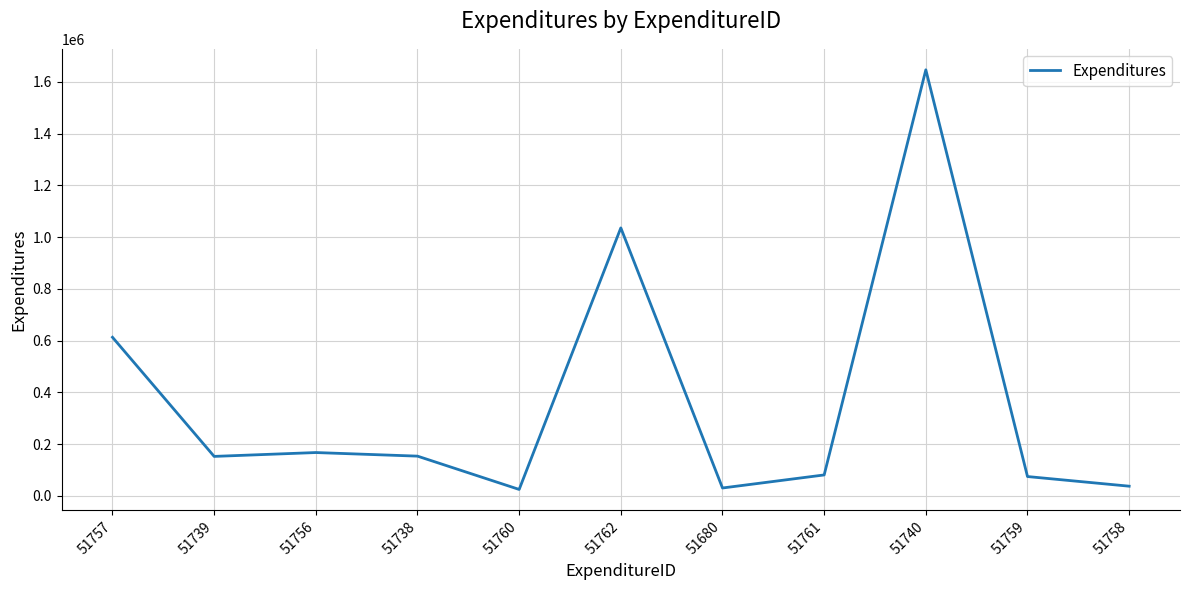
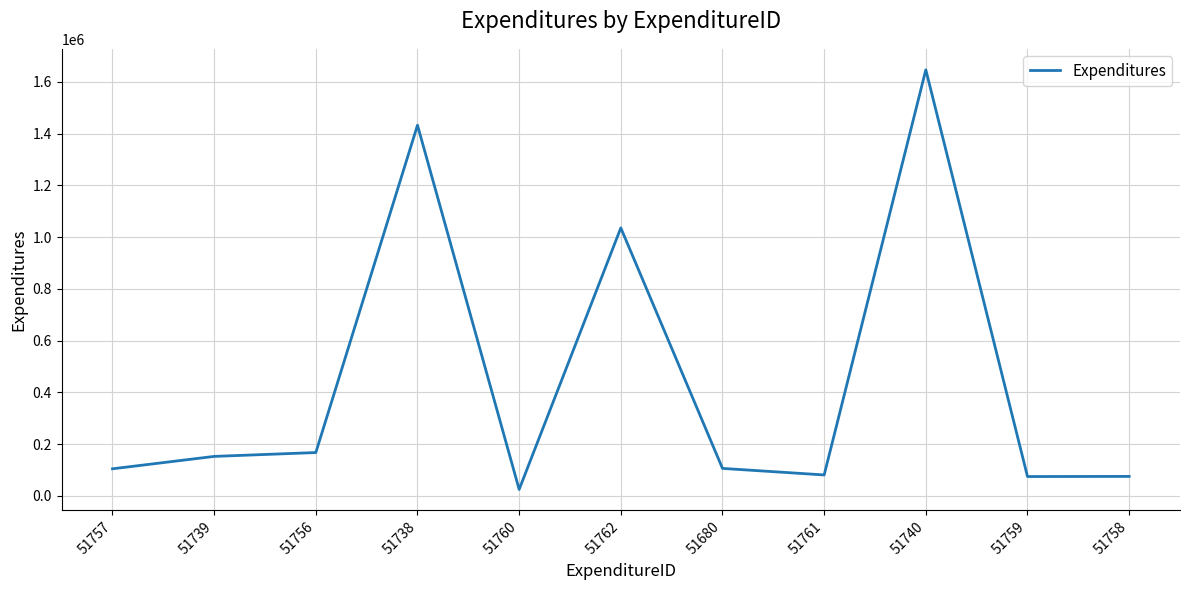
51757: 610000 -> 100000
51738: 150000 -> 1430000
51680: 30000 -> 110000
51758: 40000 -> 70000
